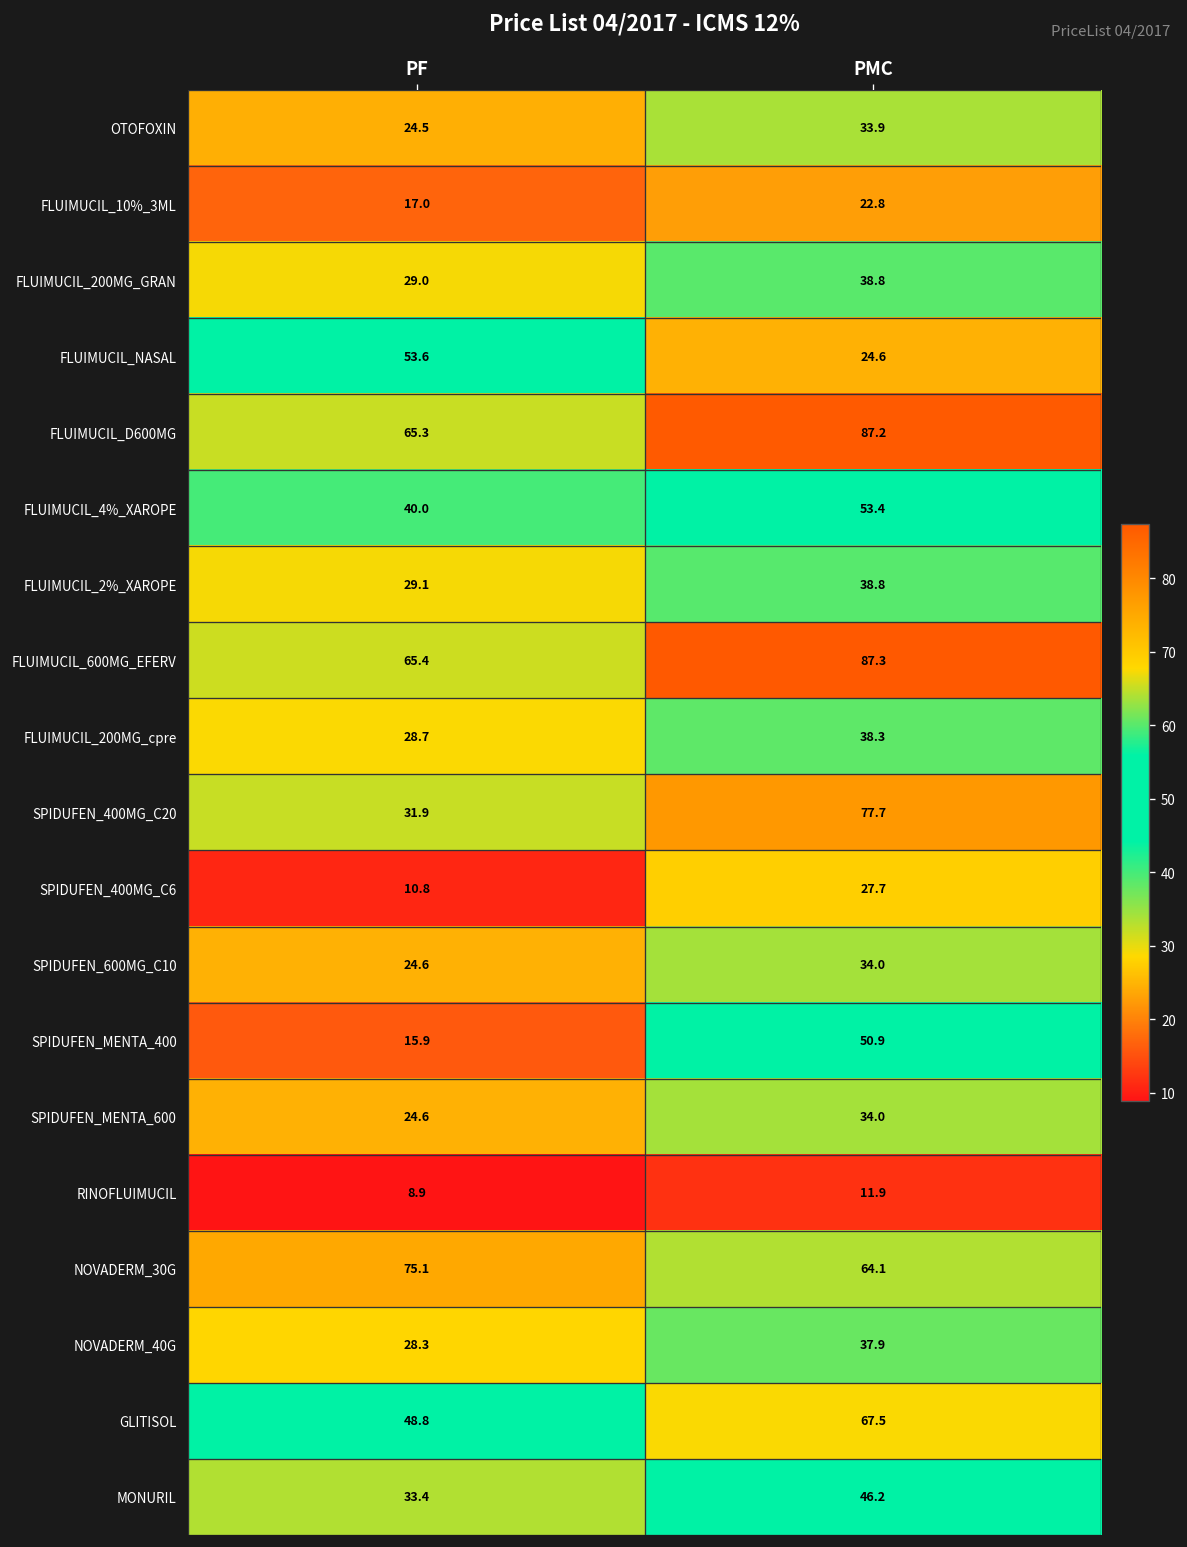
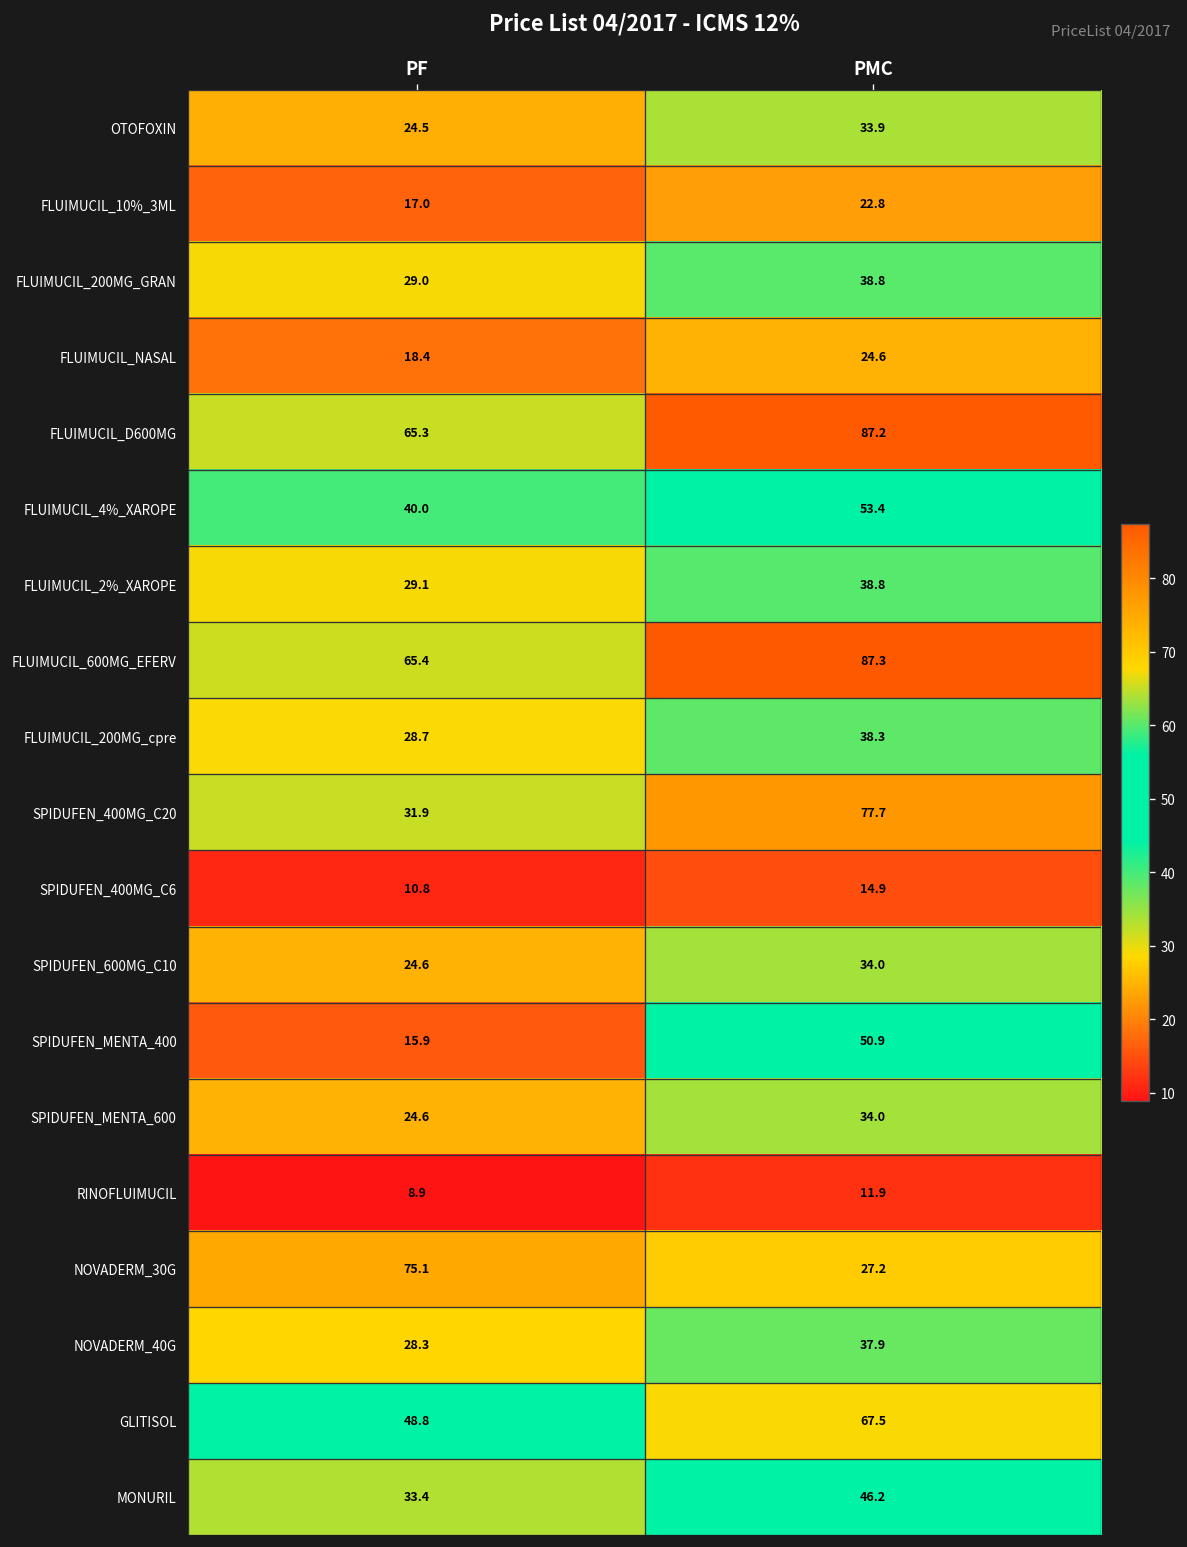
FLUIMUCIL_NASAL, PF: 53.6 -> 18.4
SPIDUFEN_400MG_C6, PMC: 27.7 -> 14.9
NOVADERM_30G, PMC: 64.1 -> 27.2
